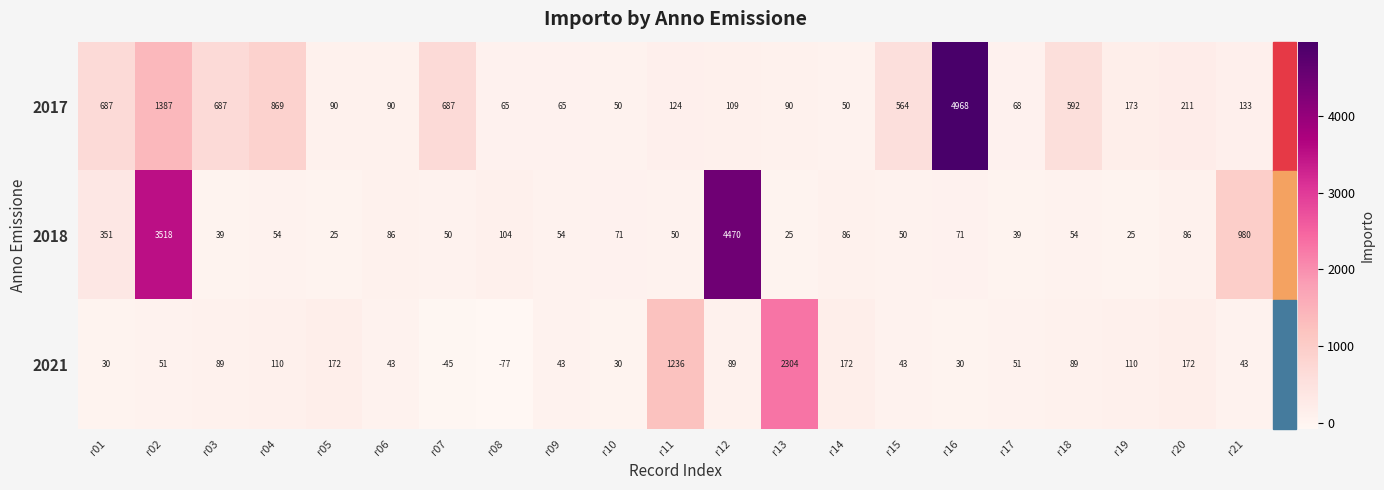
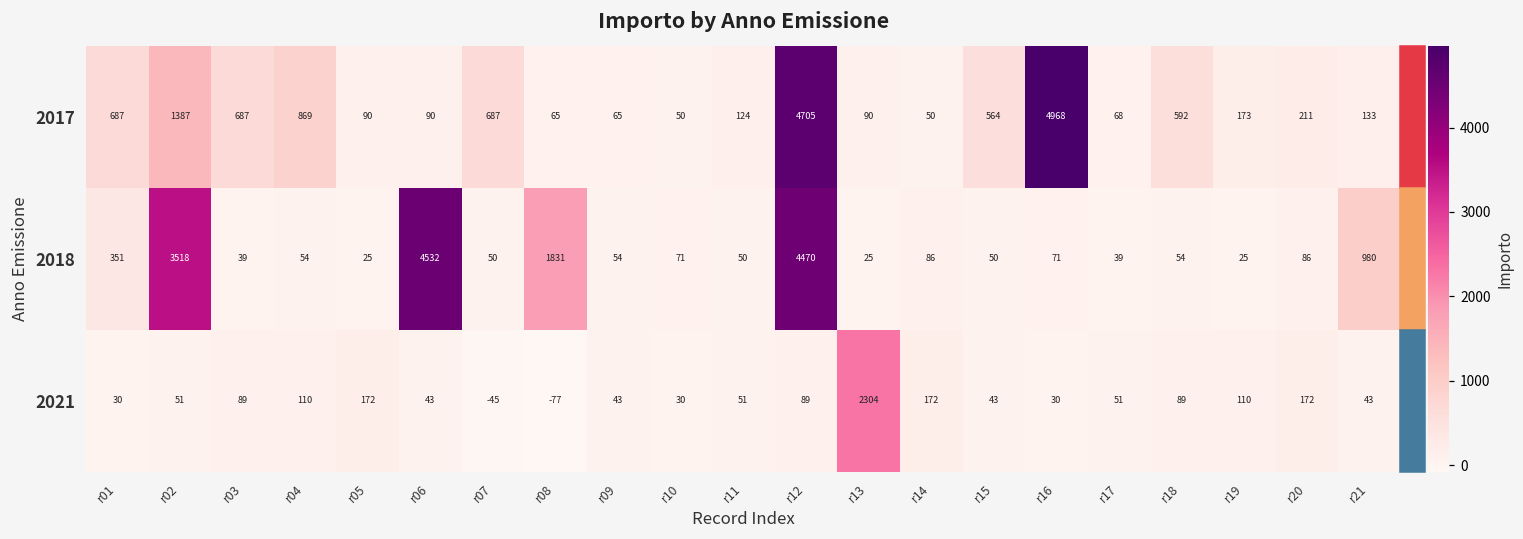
2017, r12: 109 -> 4705
2018, r06: 86 -> 4532
2018, r08: 104 -> 1831
2021, r11: 1236 -> 51
